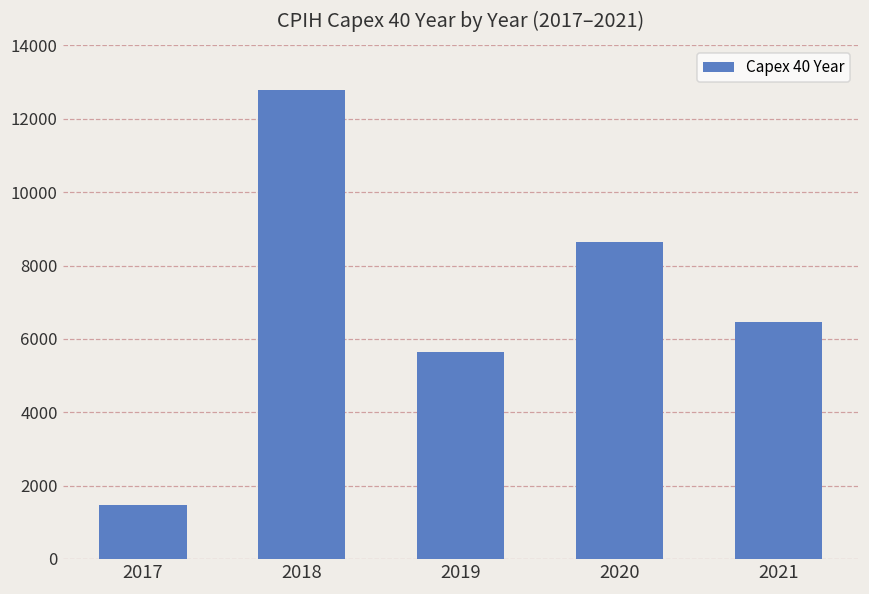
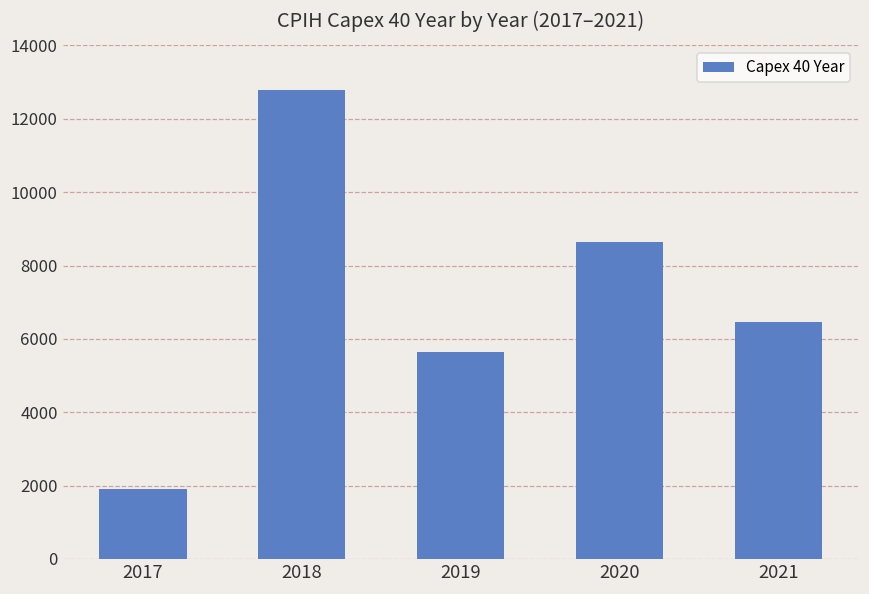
2017: 1500 -> 1900
